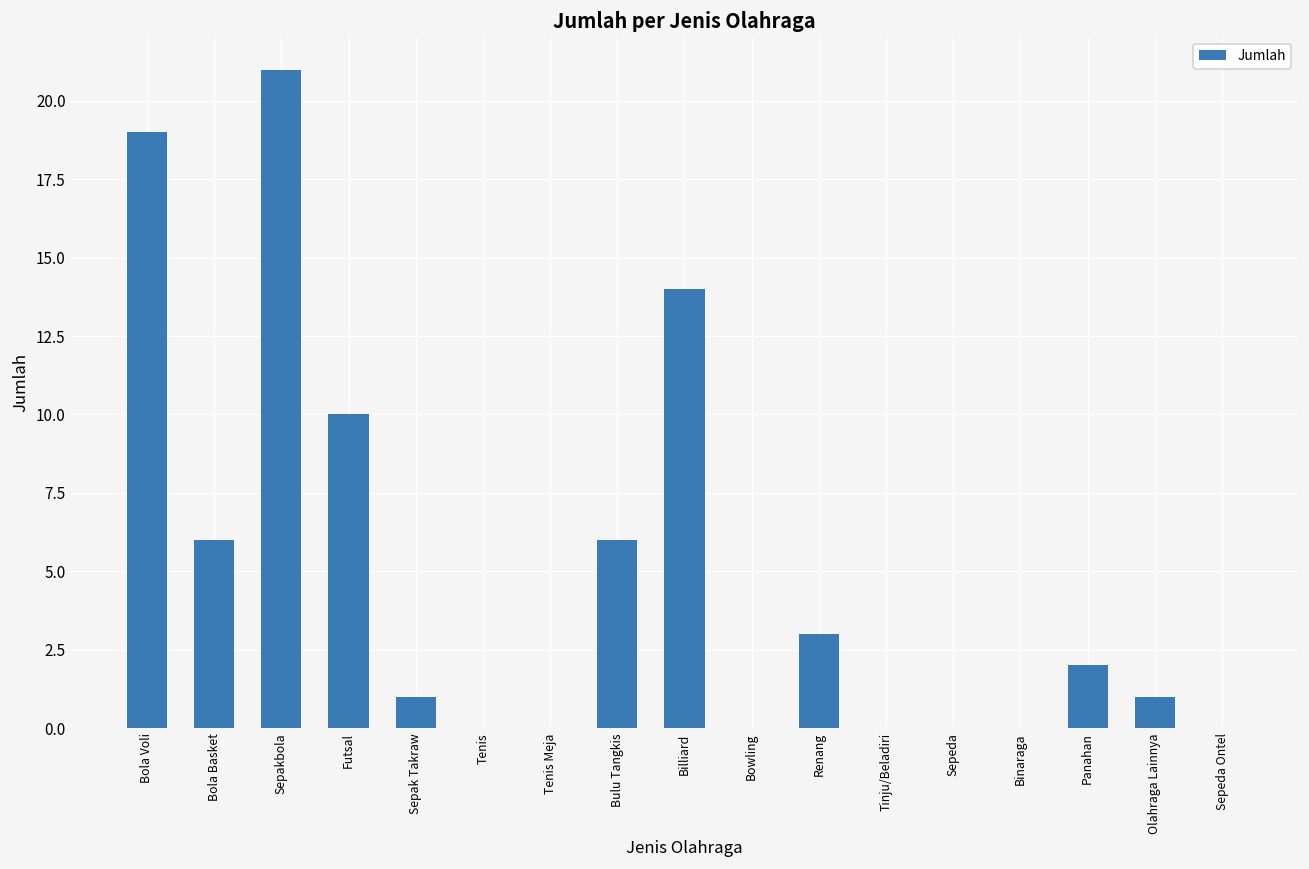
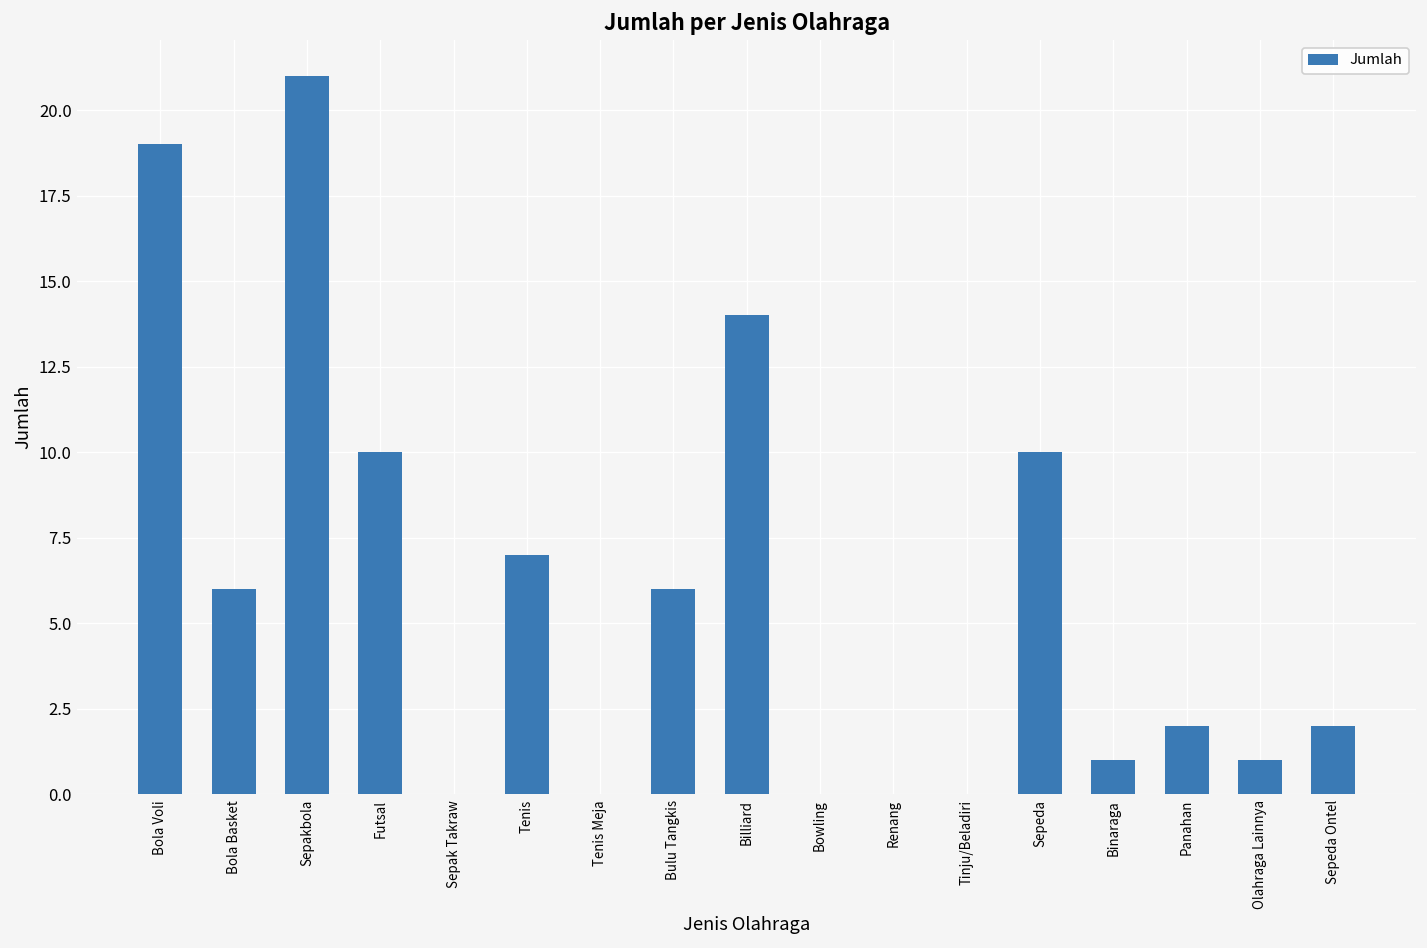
Sepak Takraw: 1 -> 0
Tenis: 0 -> 7
Renang: 3 -> 0
Sepeda: 0 -> 10
Binaraga: 0 -> 1
Sepeda Ontel: 0 -> 2
